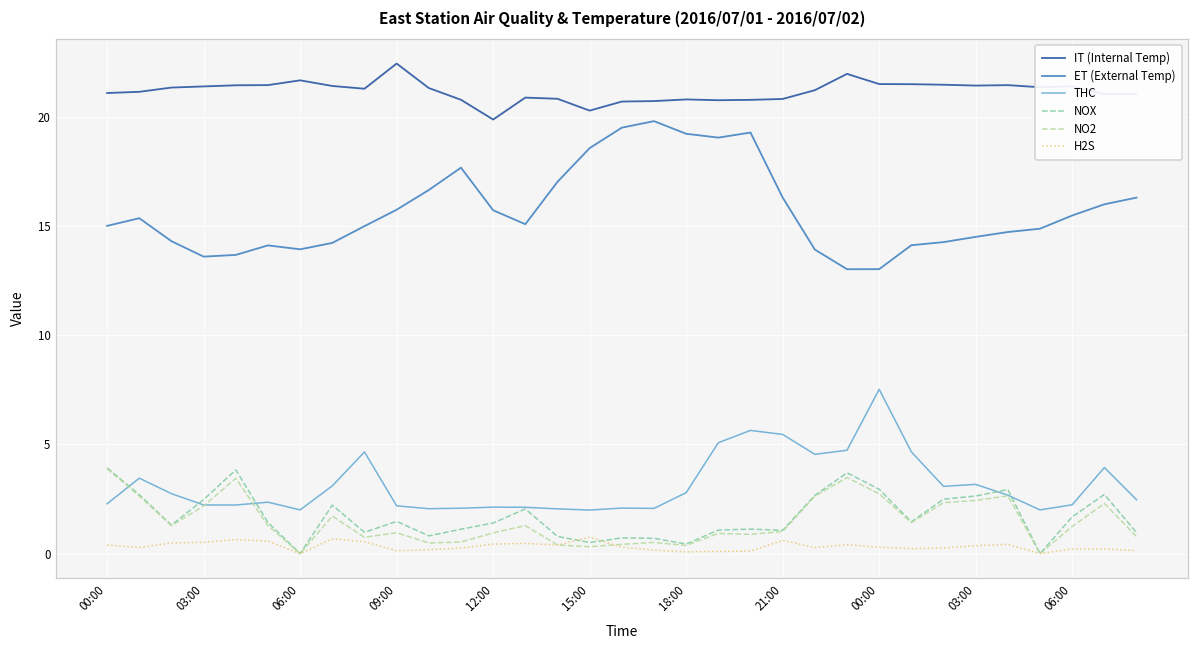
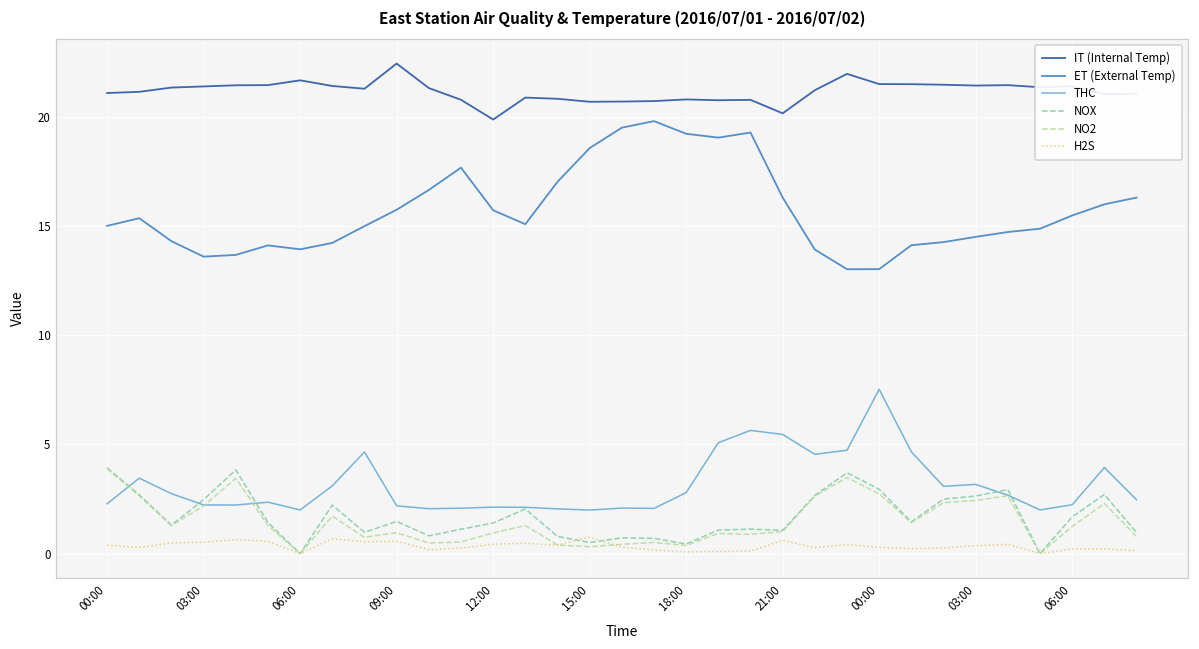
H2S, 09:00: 0.1 -> 0.6
IT (Internal Temp), 15:00: 20.3 -> 20.7
IT (Internal Temp), 21:00: 20.8 -> 20.1
